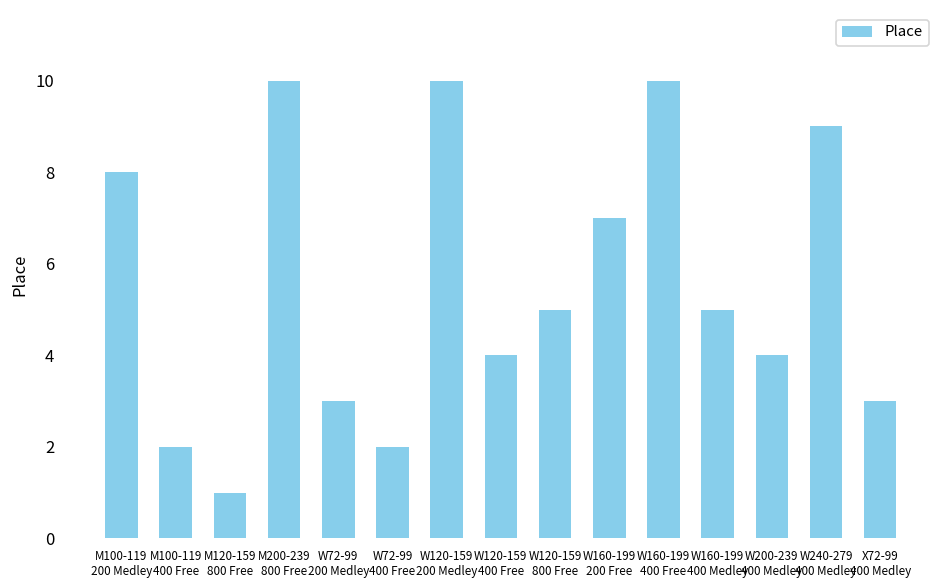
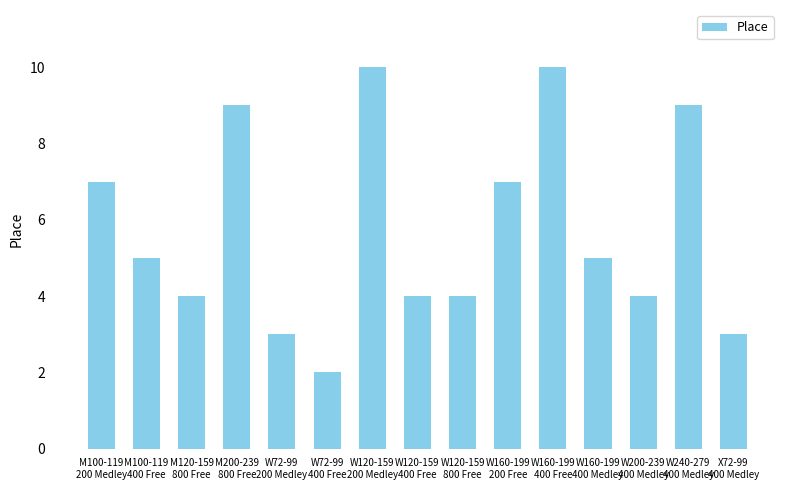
M100-119 200 Medley: 8 -> 7
M100-119 400 Free: 2 -> 5
M120-159 800 Free: 1 -> 4
M200-239 800 Free: 10 -> 9
W120-159 800 Free: 5 -> 4
